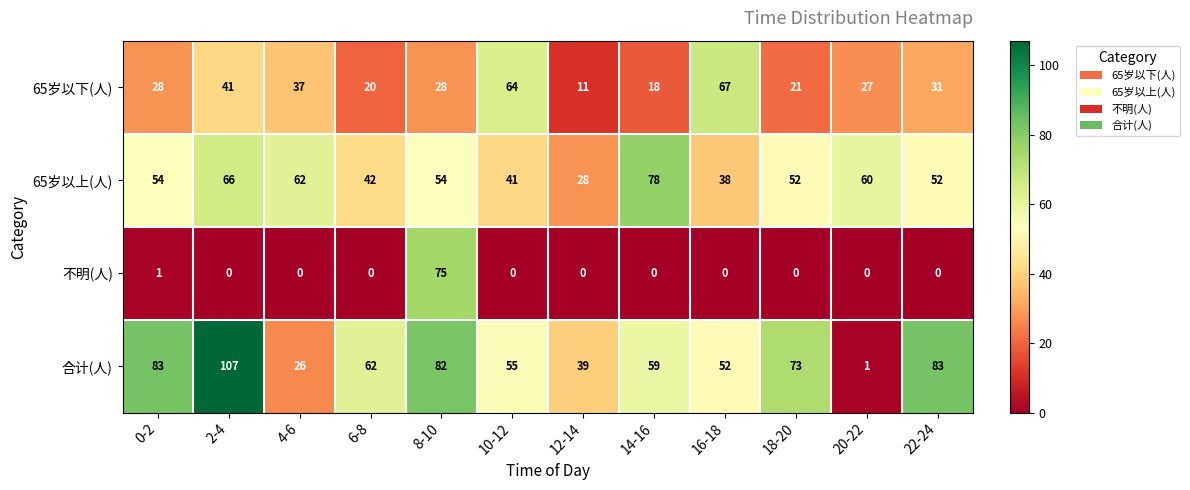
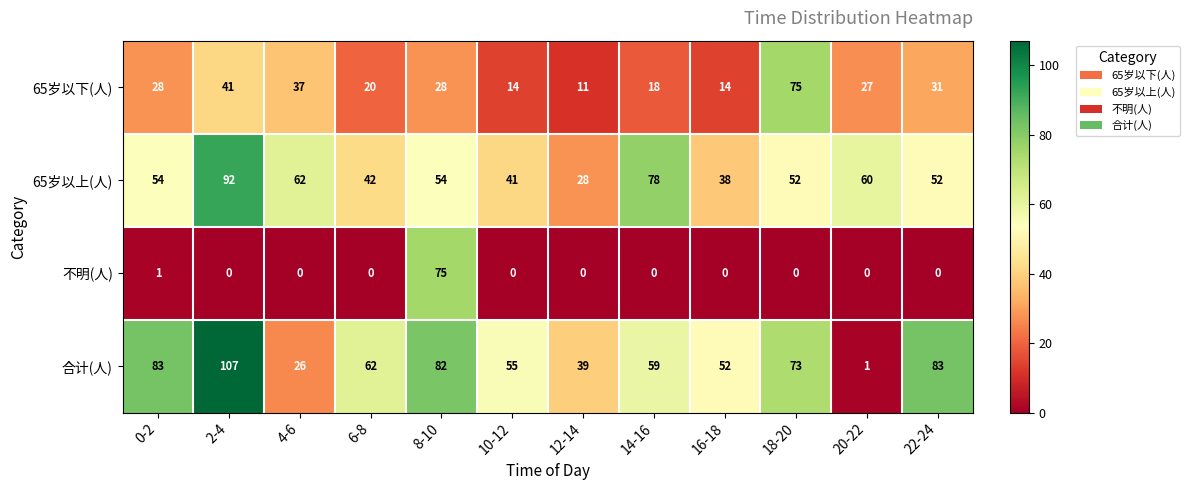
65岁以下(人), 10-12: 64 -> 14
65岁以下(人), 16-18: 67 -> 14
65岁以下(人), 18-20: 21 -> 75
65岁以上(人), 2-4: 66 -> 92
